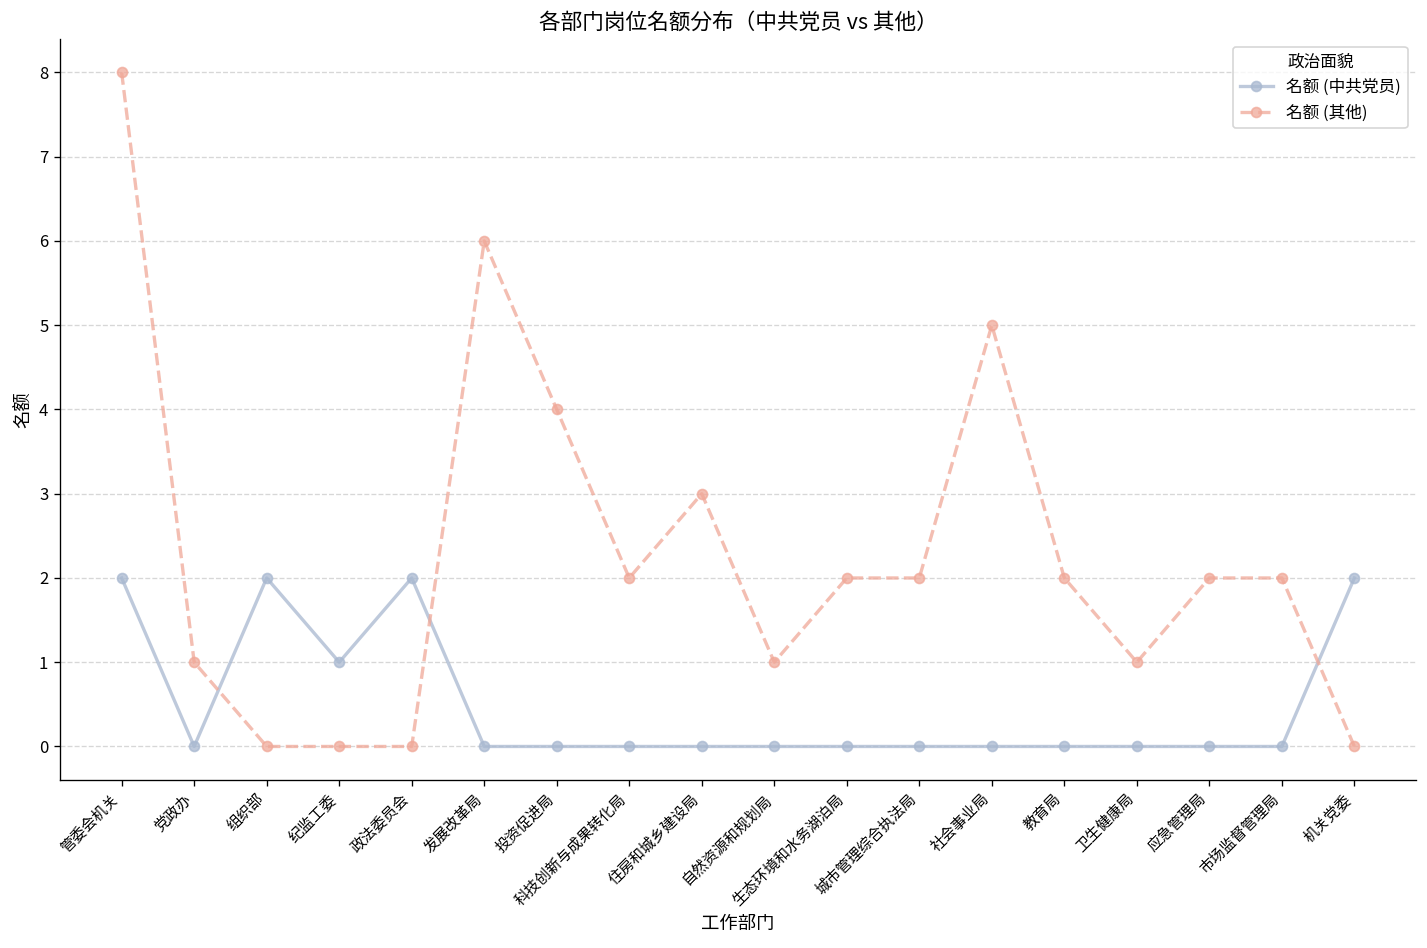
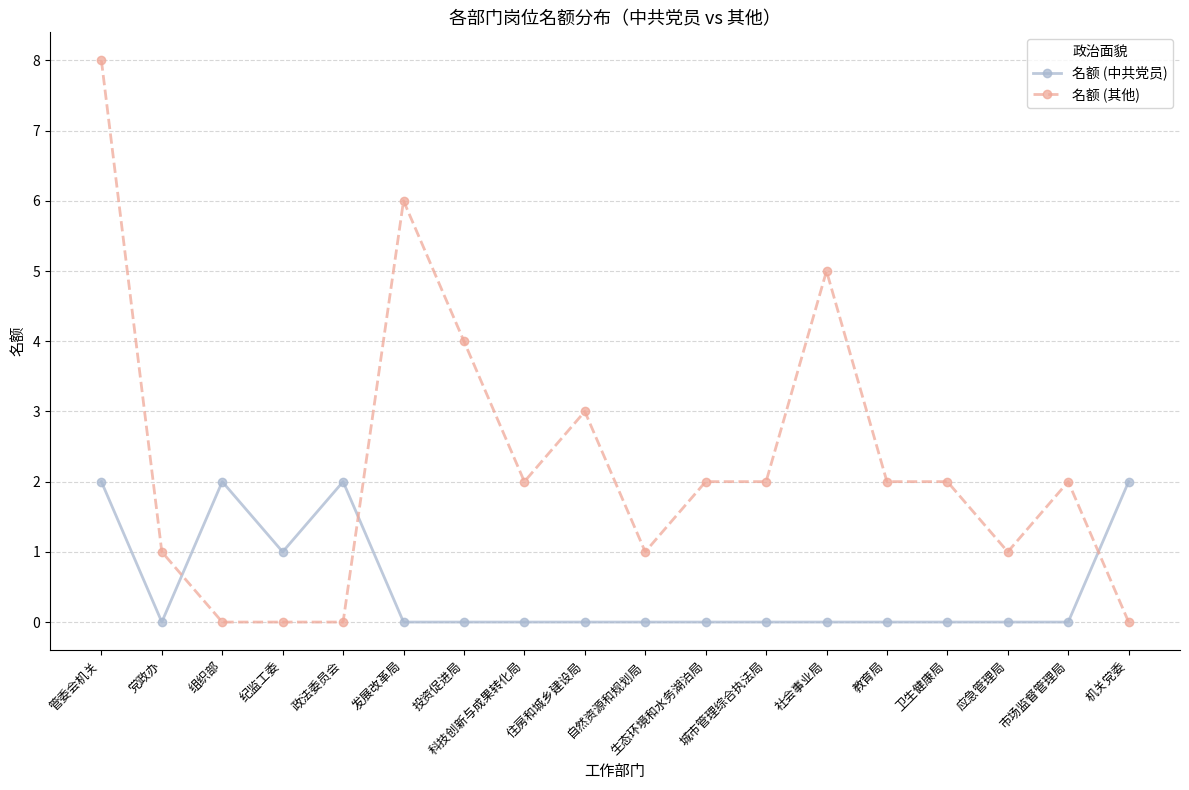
名额 (其他), 卫生健康局: 1 -> 2
名额 (其他), 应急管理局: 2 -> 1
